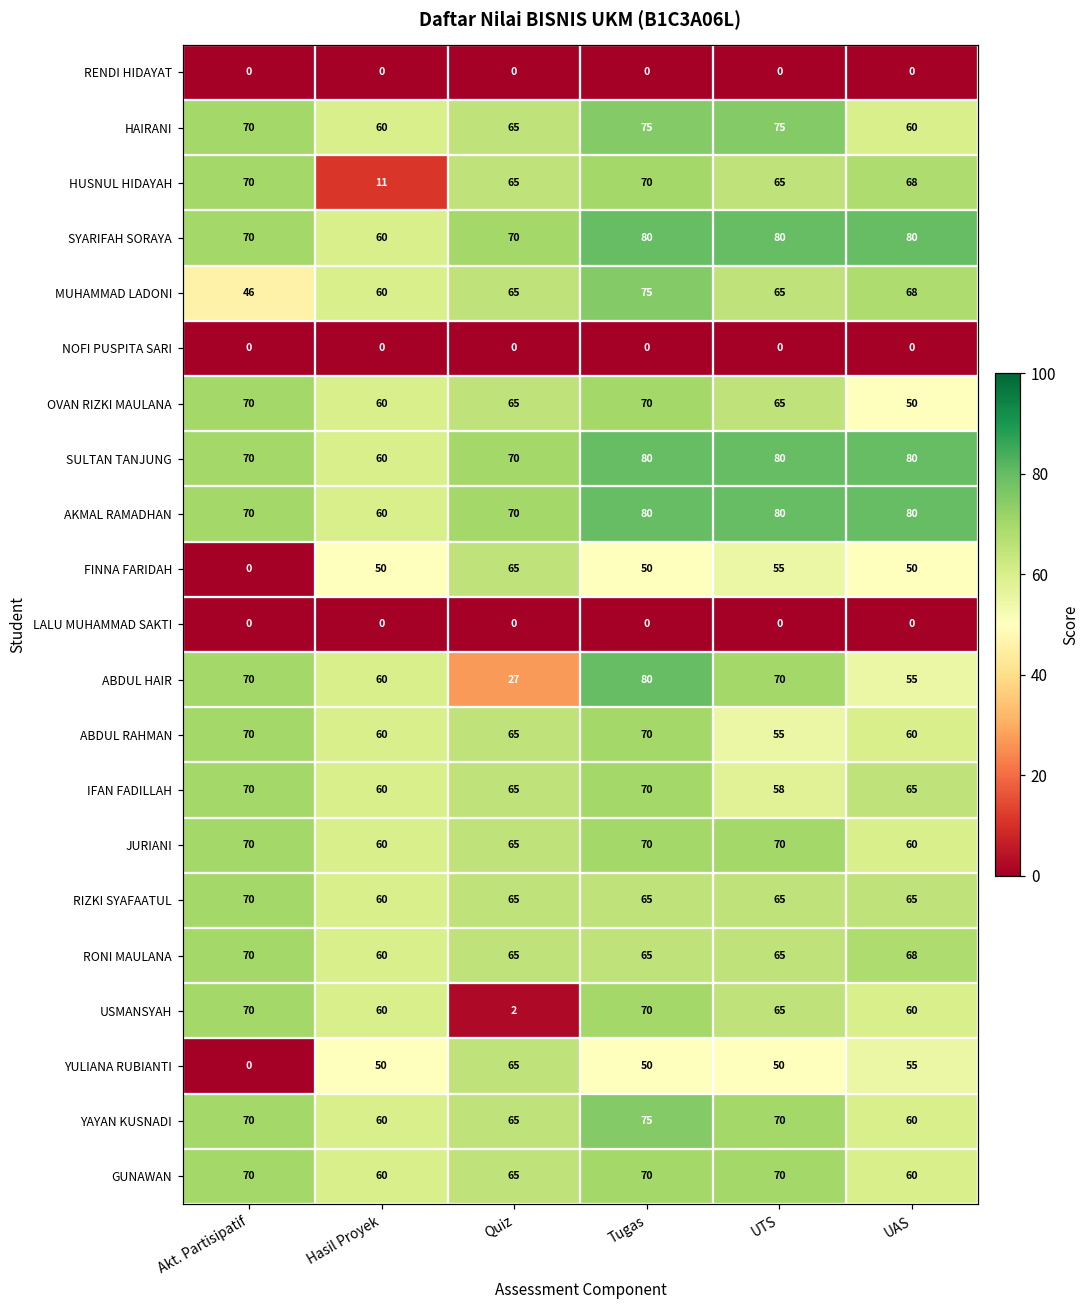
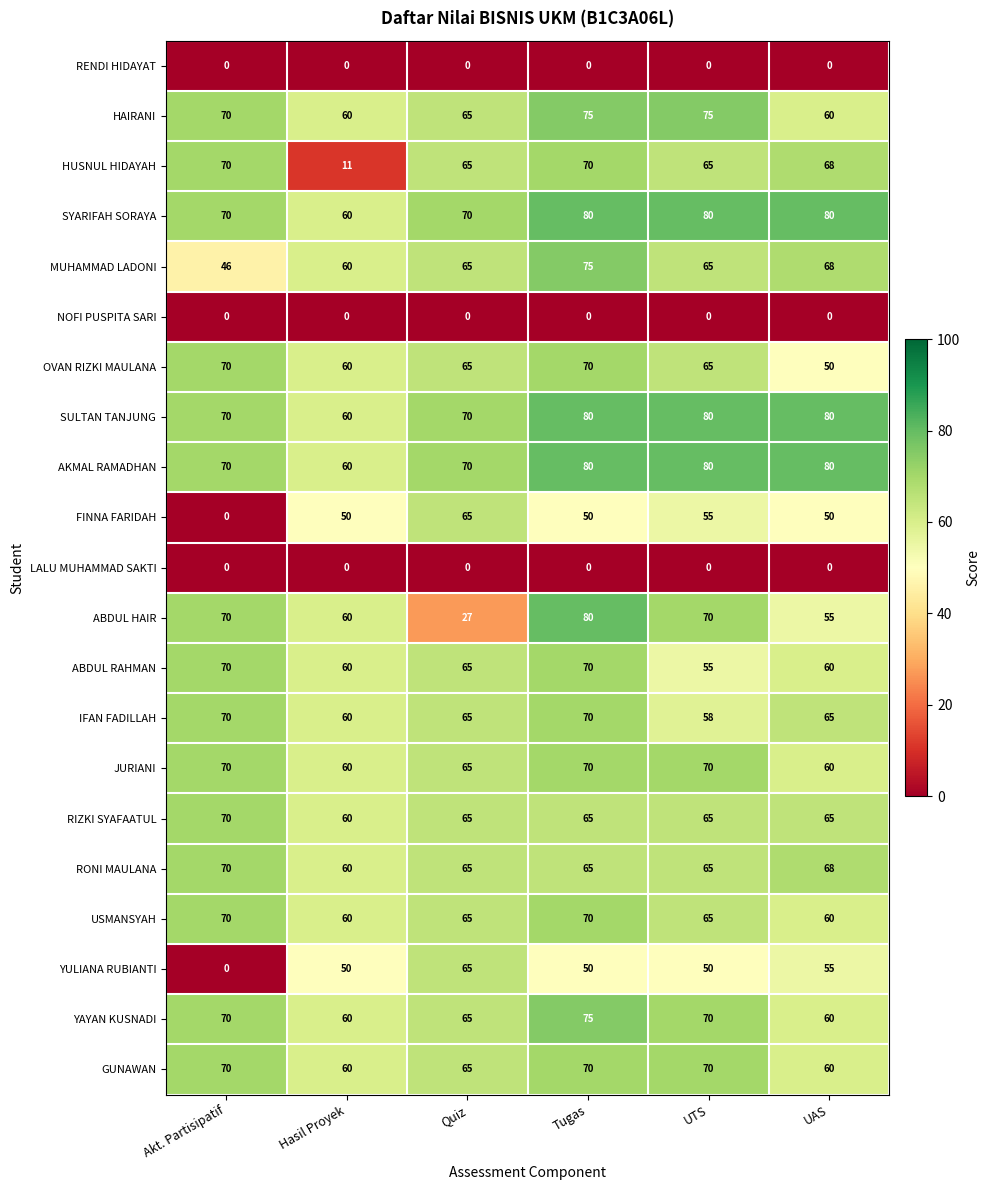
USMANSYAH, Quiz: 2 -> 65
